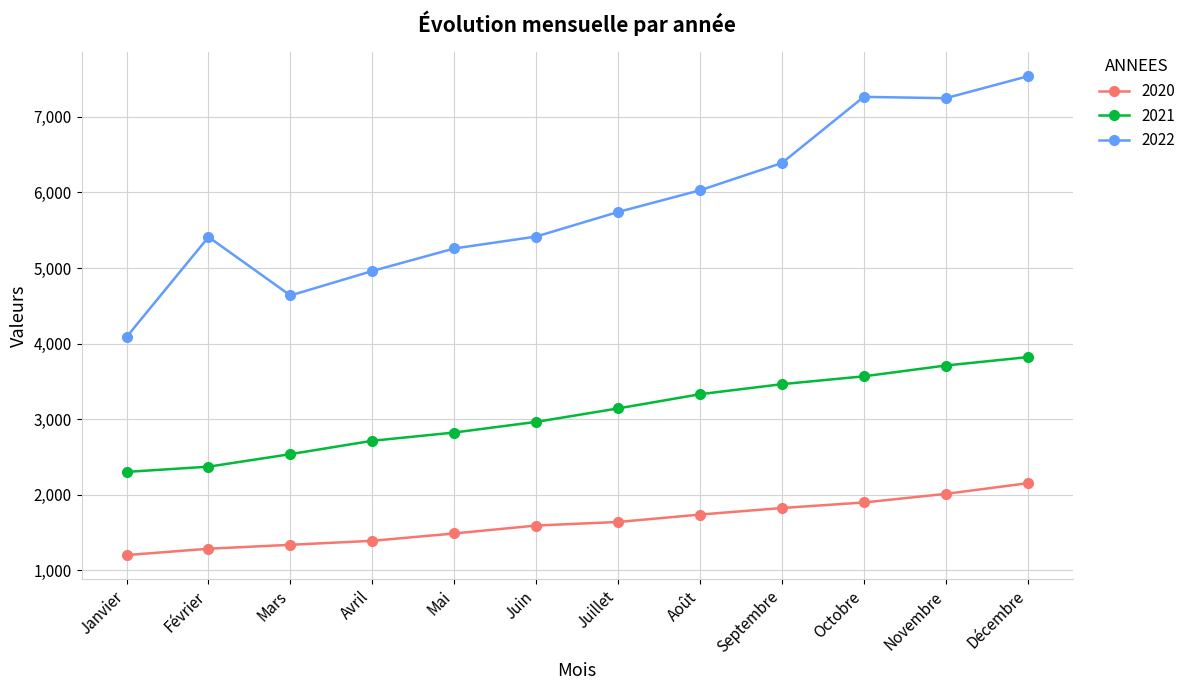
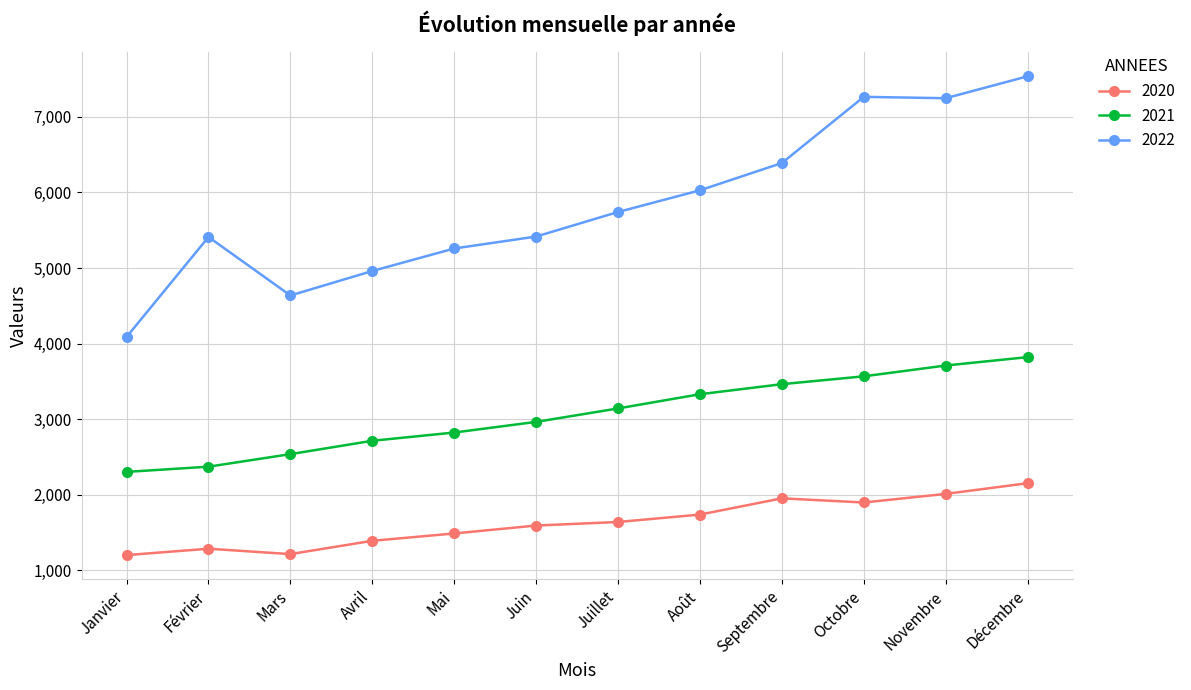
2020, Mars: 1,300 -> 1,200
2020, Septembre: 1,800 -> 2,000
